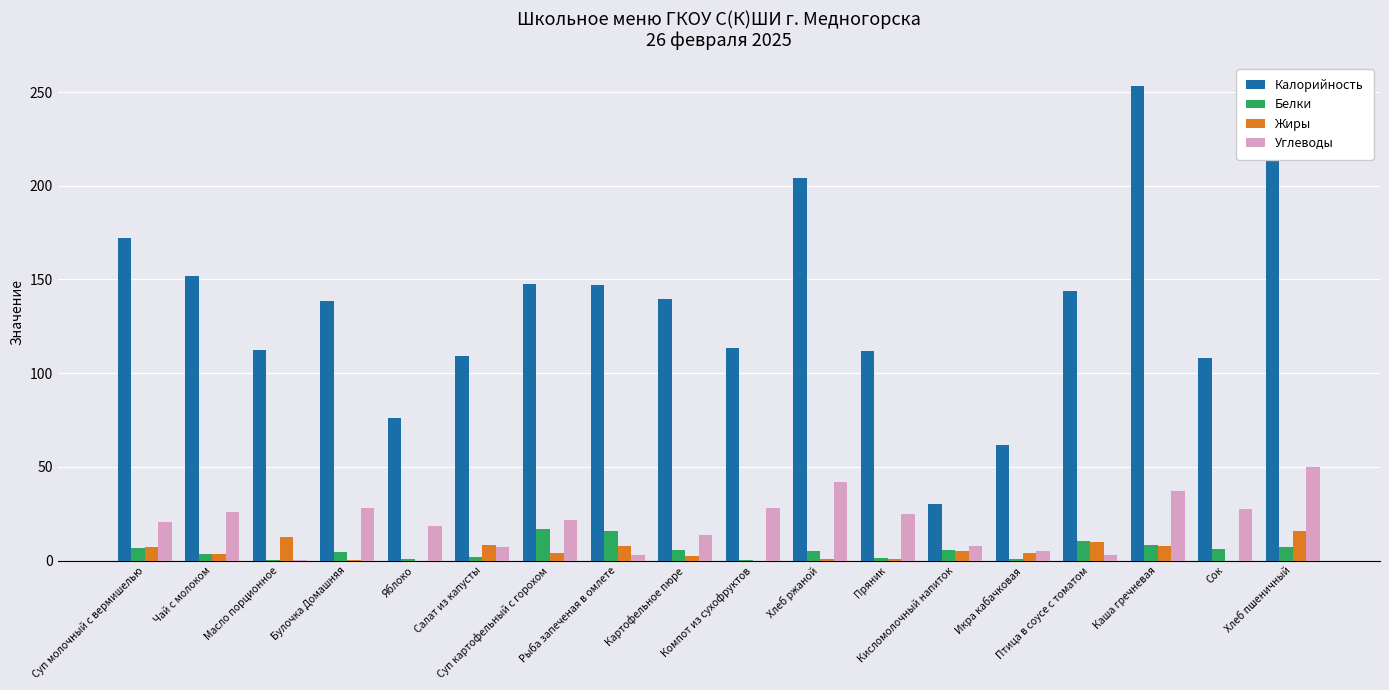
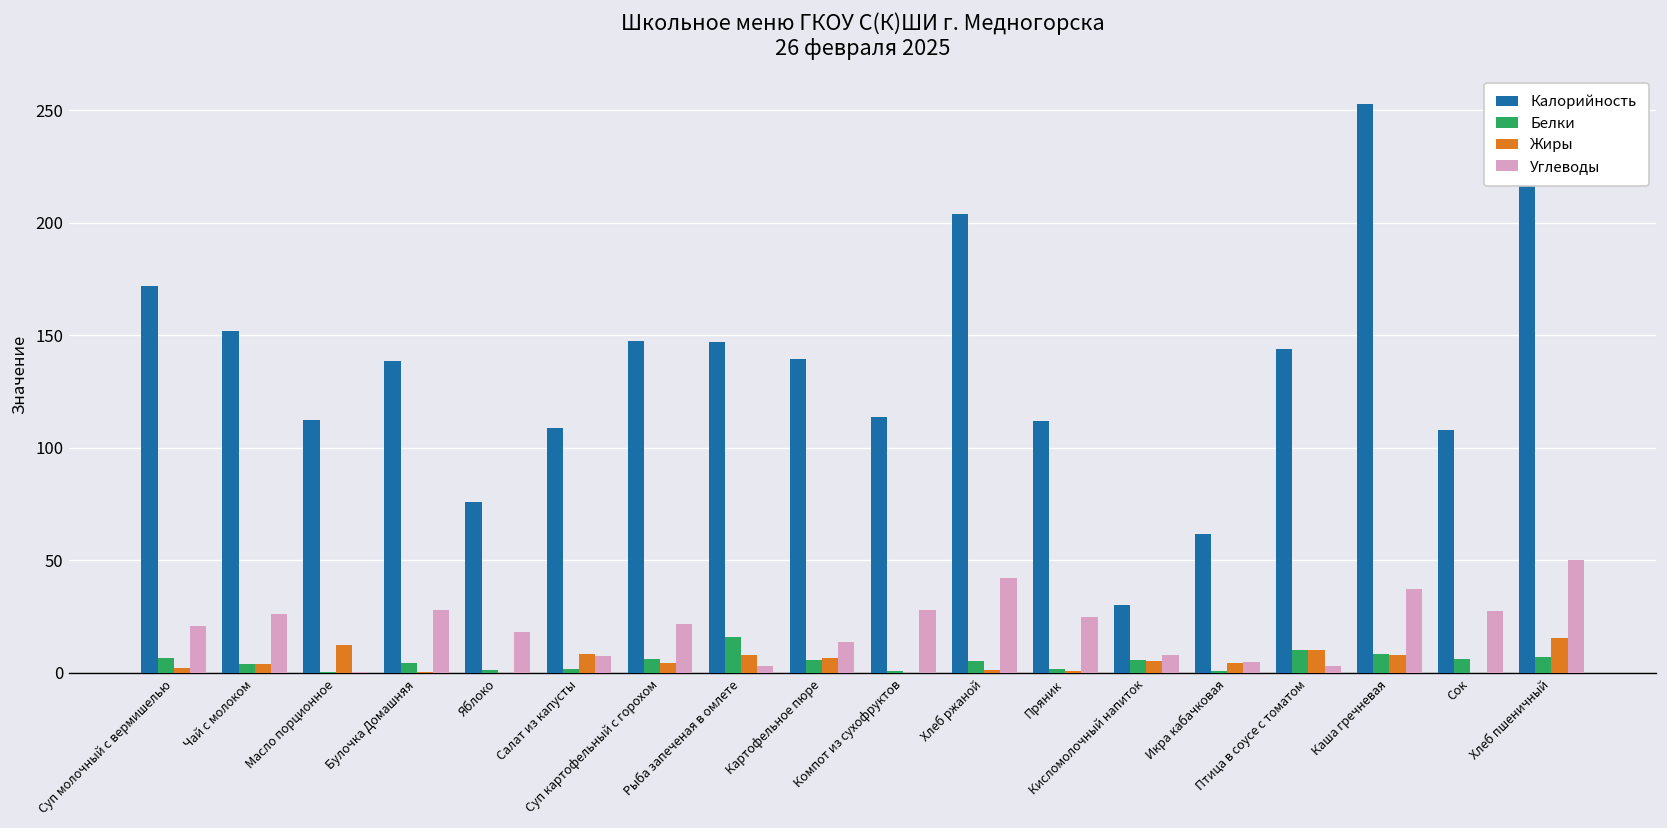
Жиры, Суп молочный с вермишелью: 7 -> 2
Белки, Суп картофельный с горохом: 17 -> 6
Жиры, Картофельное пюре: 2 -> 7
